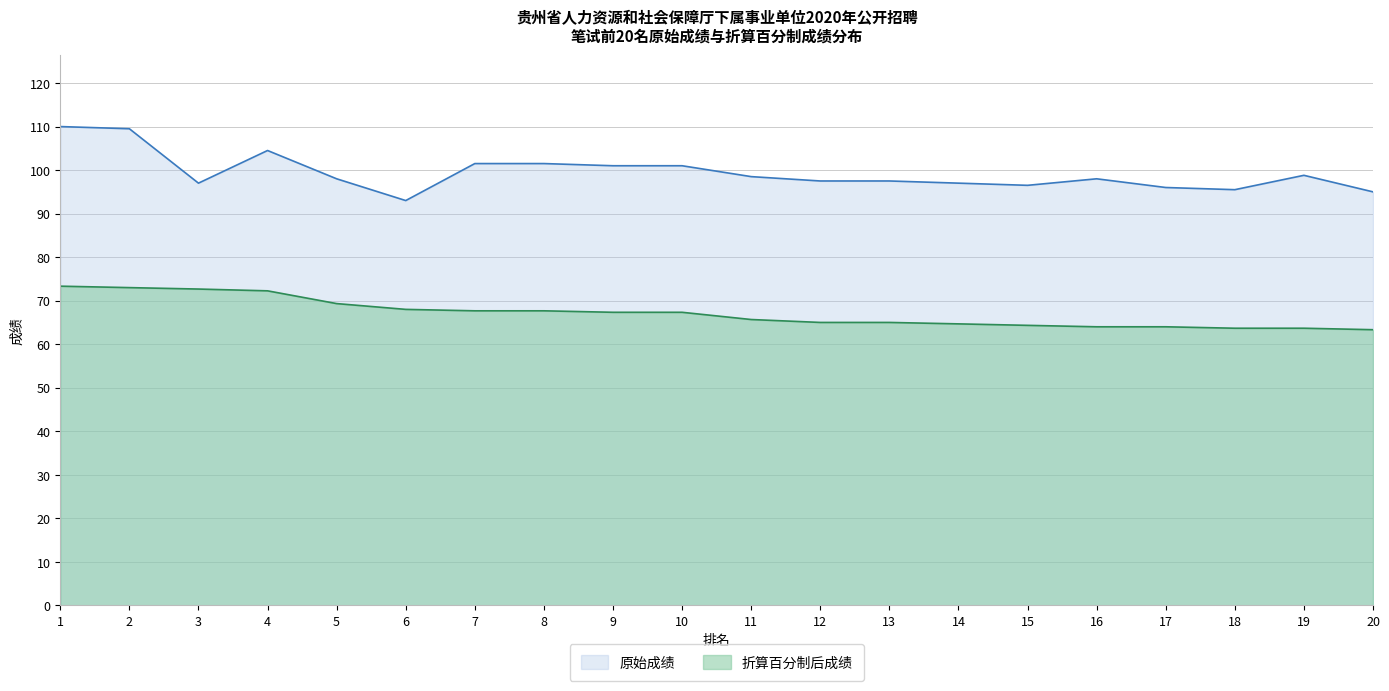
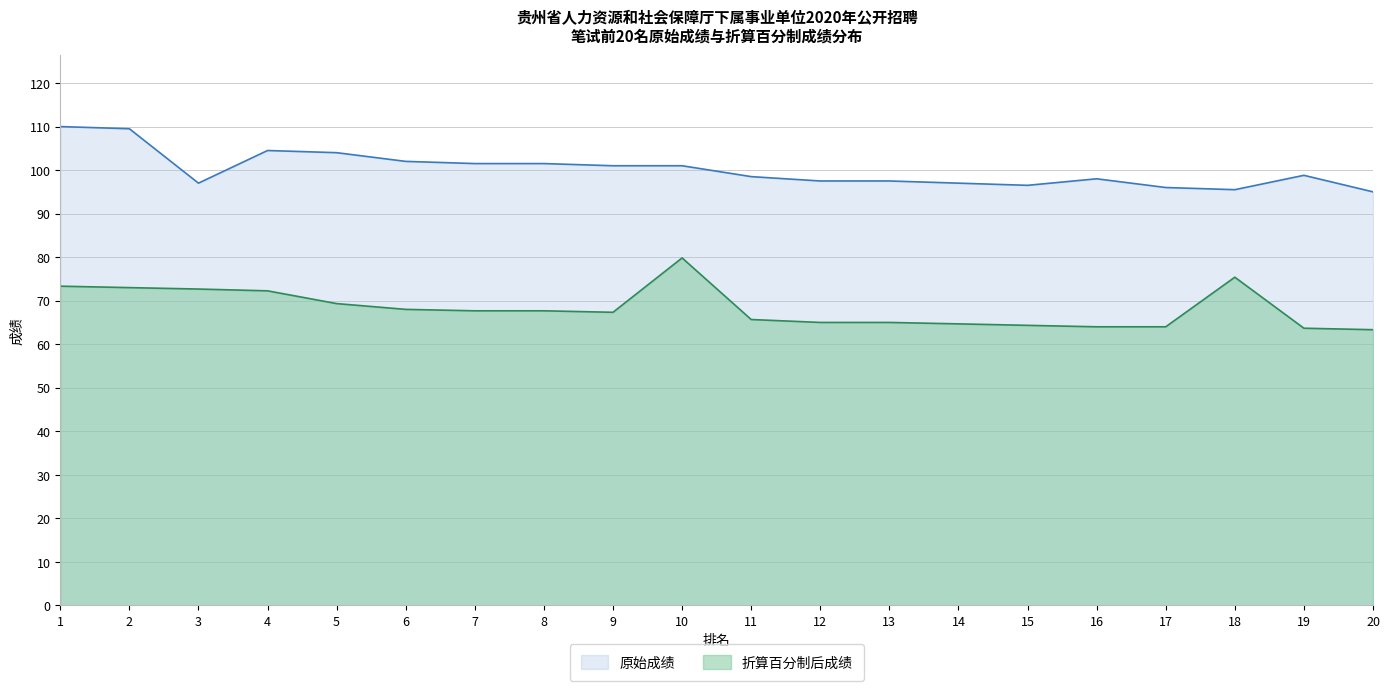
原始成绩, 5: 98 -> 104
原始成绩, 6: 93 -> 102
折算百分制后成绩, 10: 67 -> 80
折算百分制后成绩, 18: 64 -> 75
